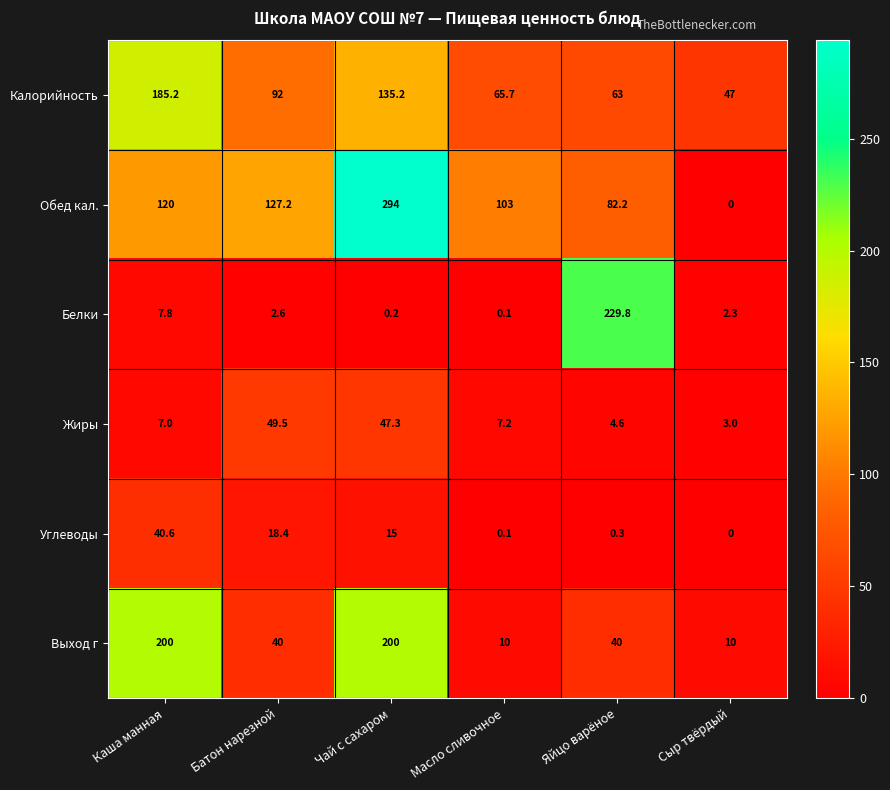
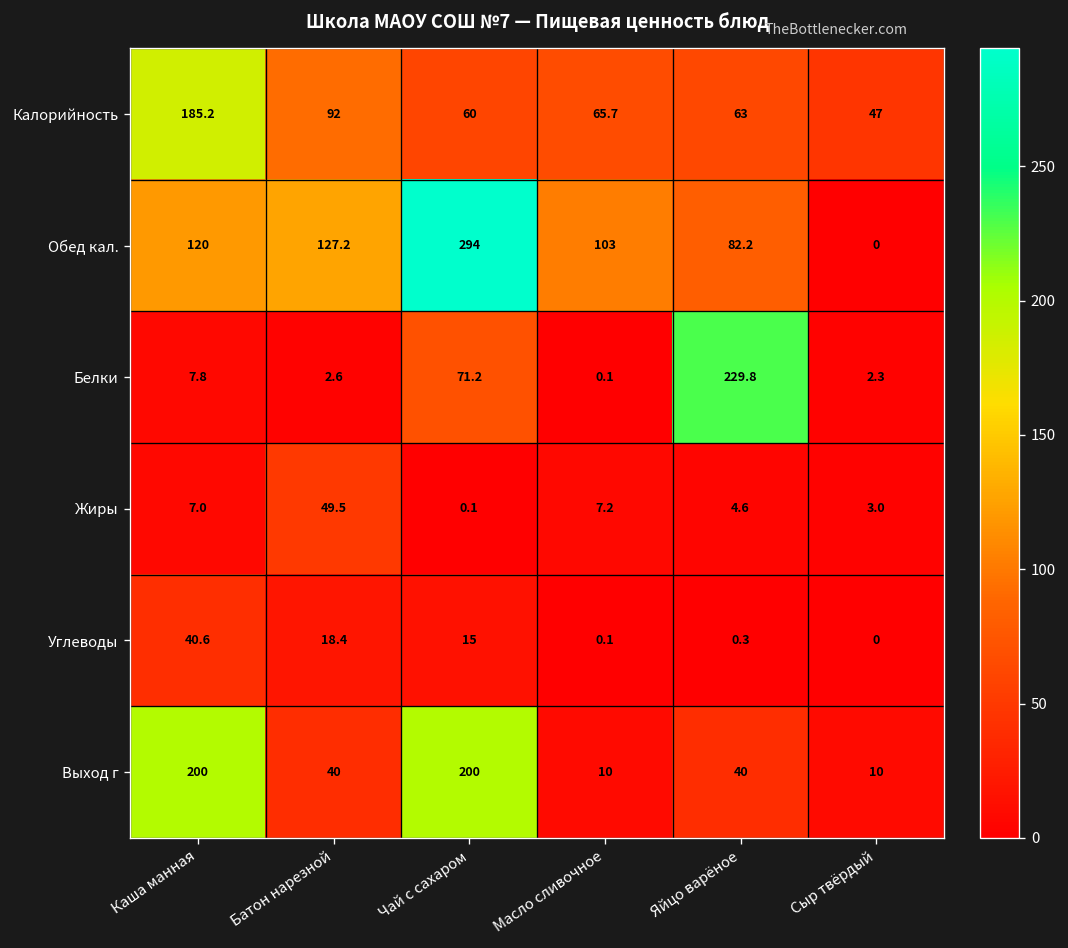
Калорийность, Чай с сахаром: 135.2 -> 60
Белки, Чай с сахаром: 0.2 -> 71.2
Жиры, Чай с сахаром: 47.3 -> 0.1
